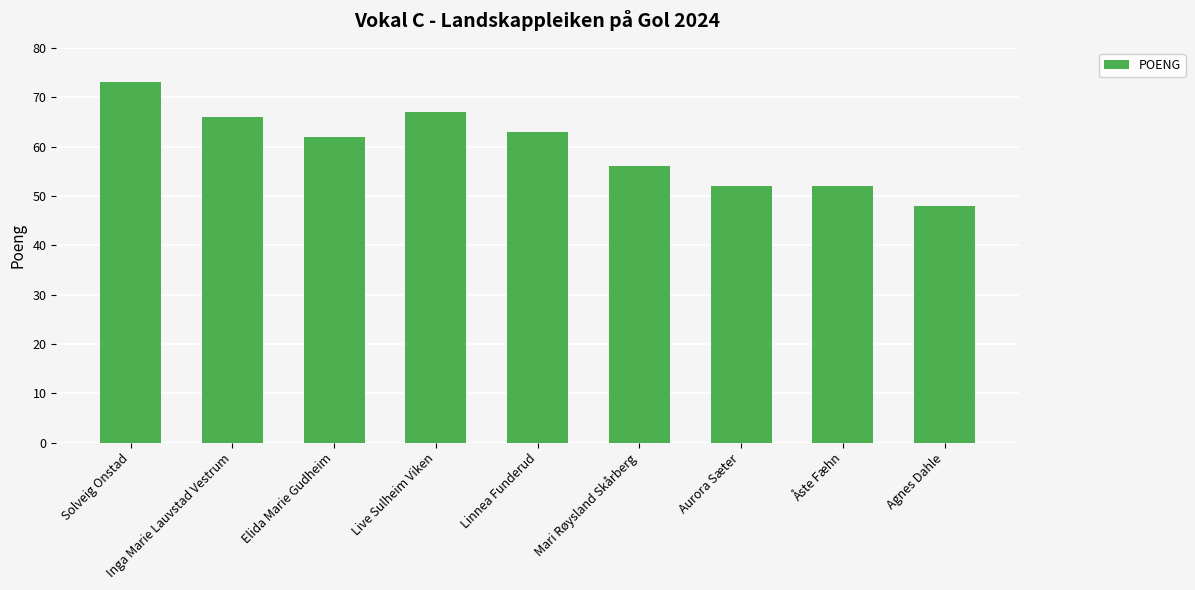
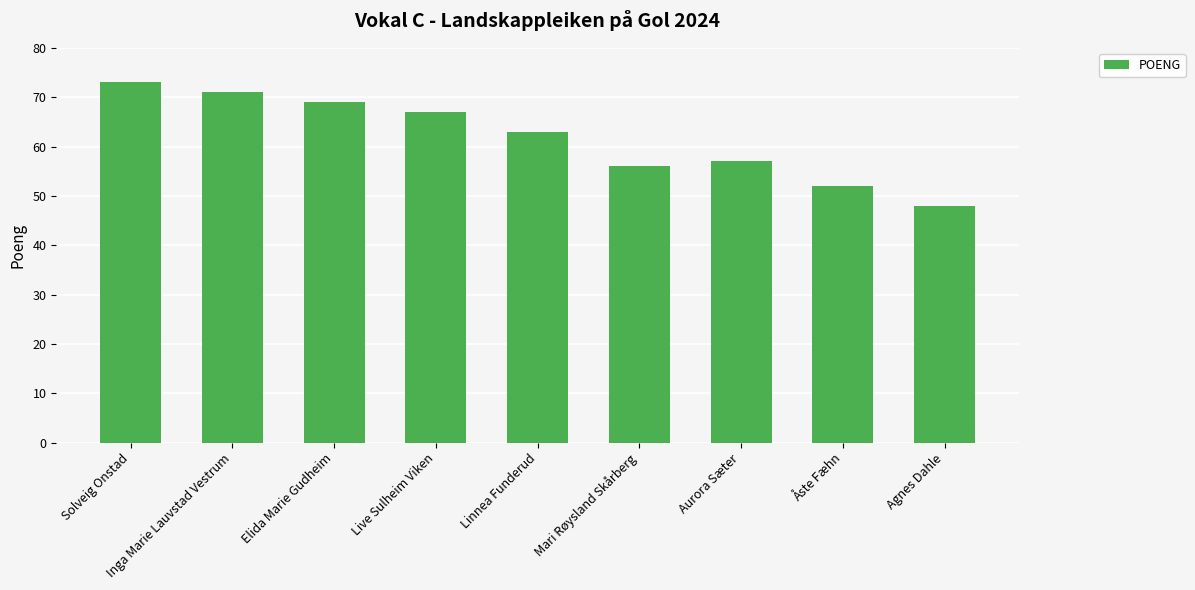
Inga Marie Lauvstad Vestrum: 66 -> 71
Elida Marie Gudheim: 62 -> 69
Aurora Sæter: 52 -> 57
